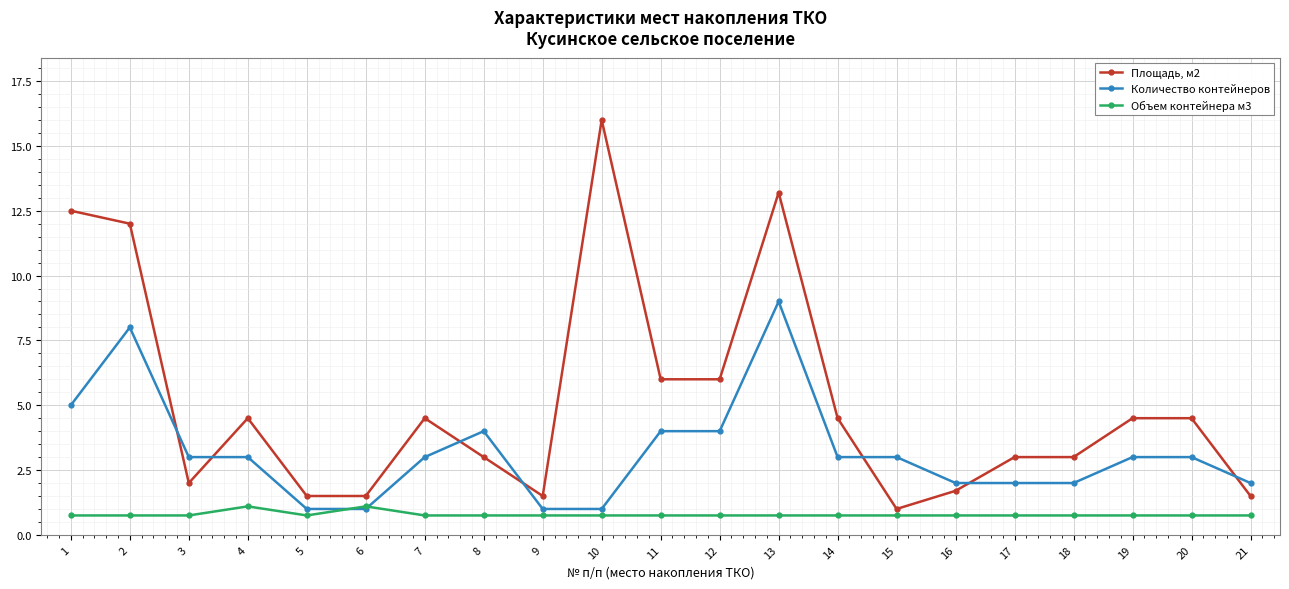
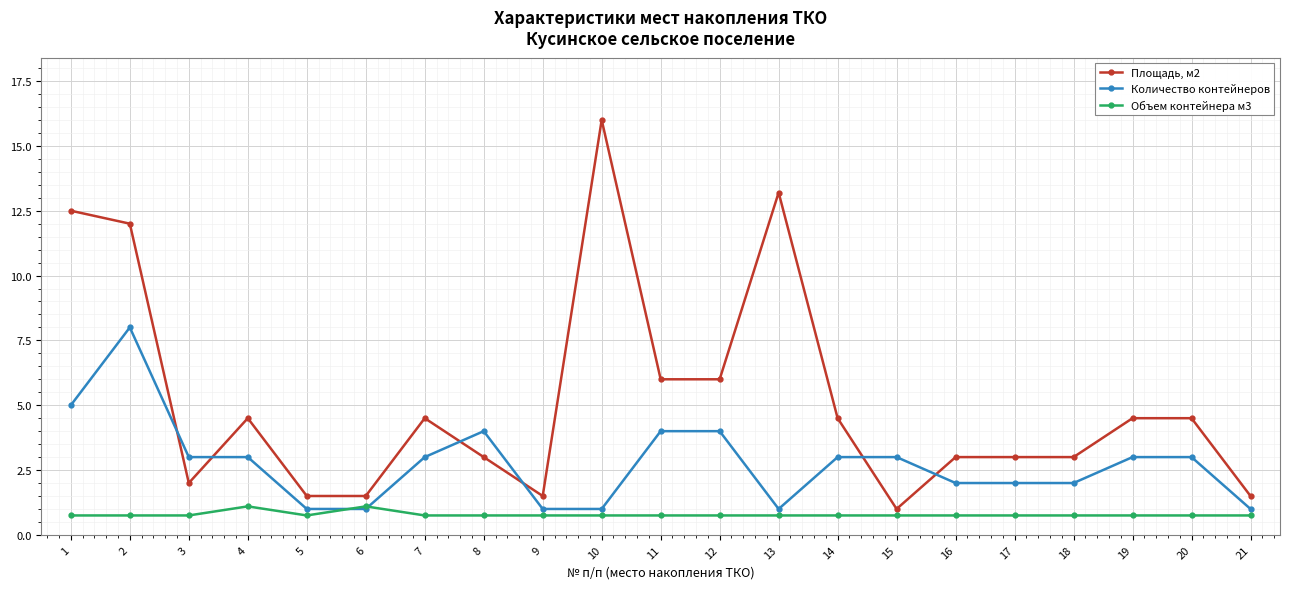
Количество контейнеров, 13: 9 -> 1
Площадь, м2, 16: 1.7 -> 3.0
Количество контейнеров, 21: 2 -> 1
